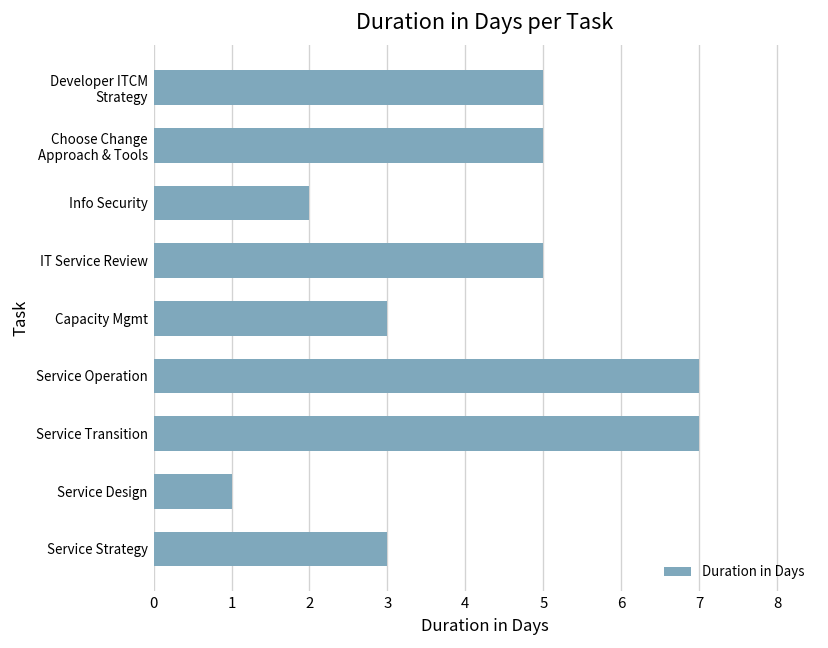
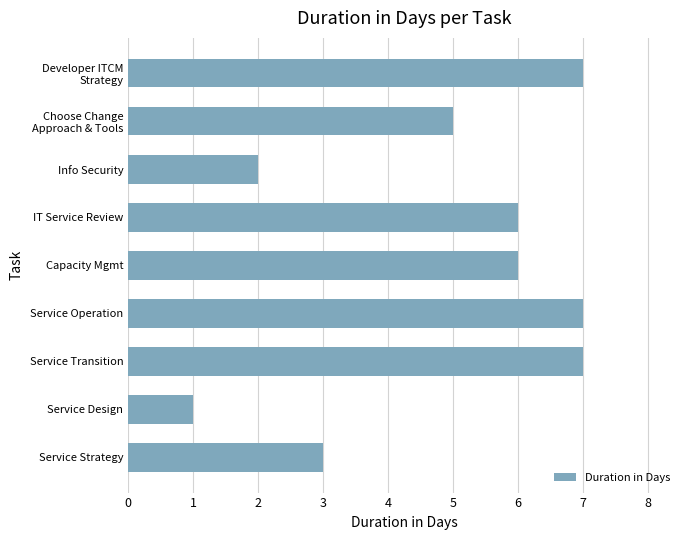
Developer ITCM Strategy: 5 -> 7
IT Service Review: 5 -> 6
Capacity Mgmt: 3 -> 6
